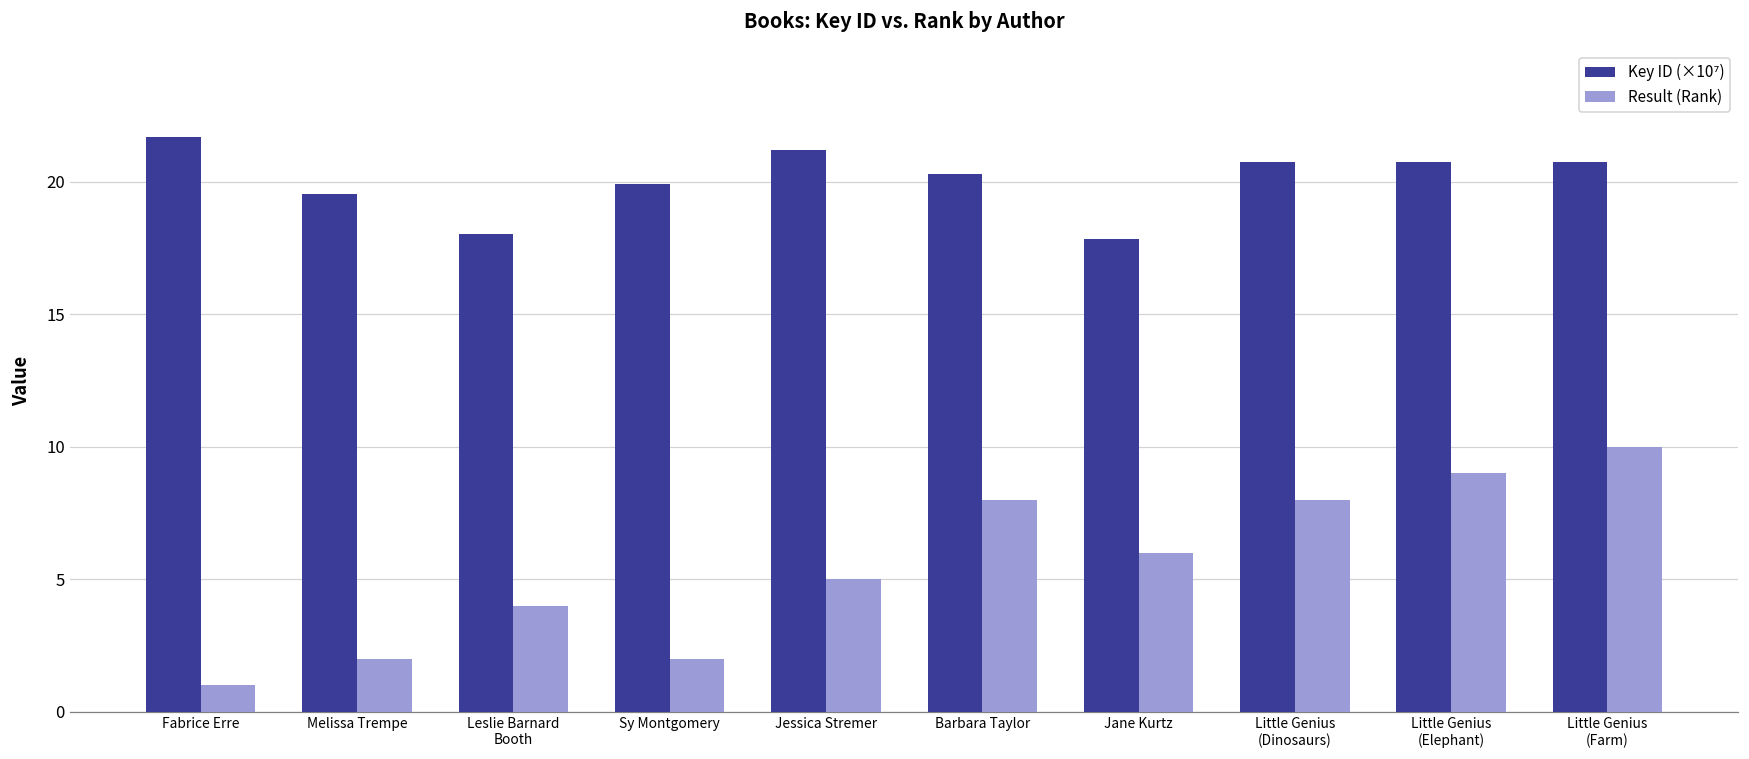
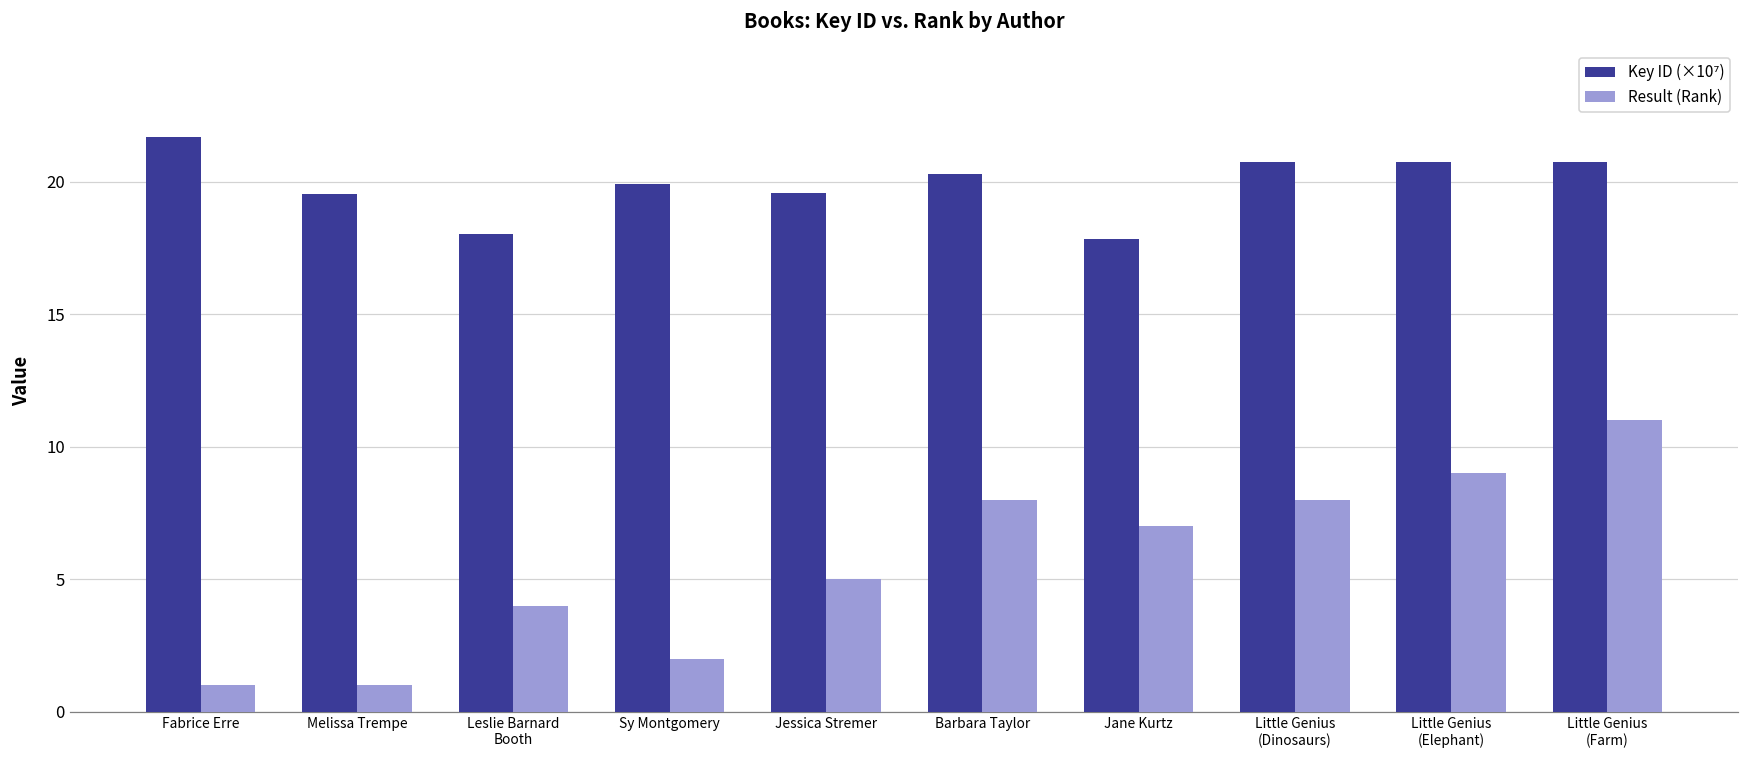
Result (Rank), Melissa Trempe: 2 -> 1
Key ID (×10⁷), Jessica Stremer: 21.2 -> 19.6
Result (Rank), Jane Kurtz: 6 -> 7
Result (Rank), Little Genius (Farm): 10 -> 11
